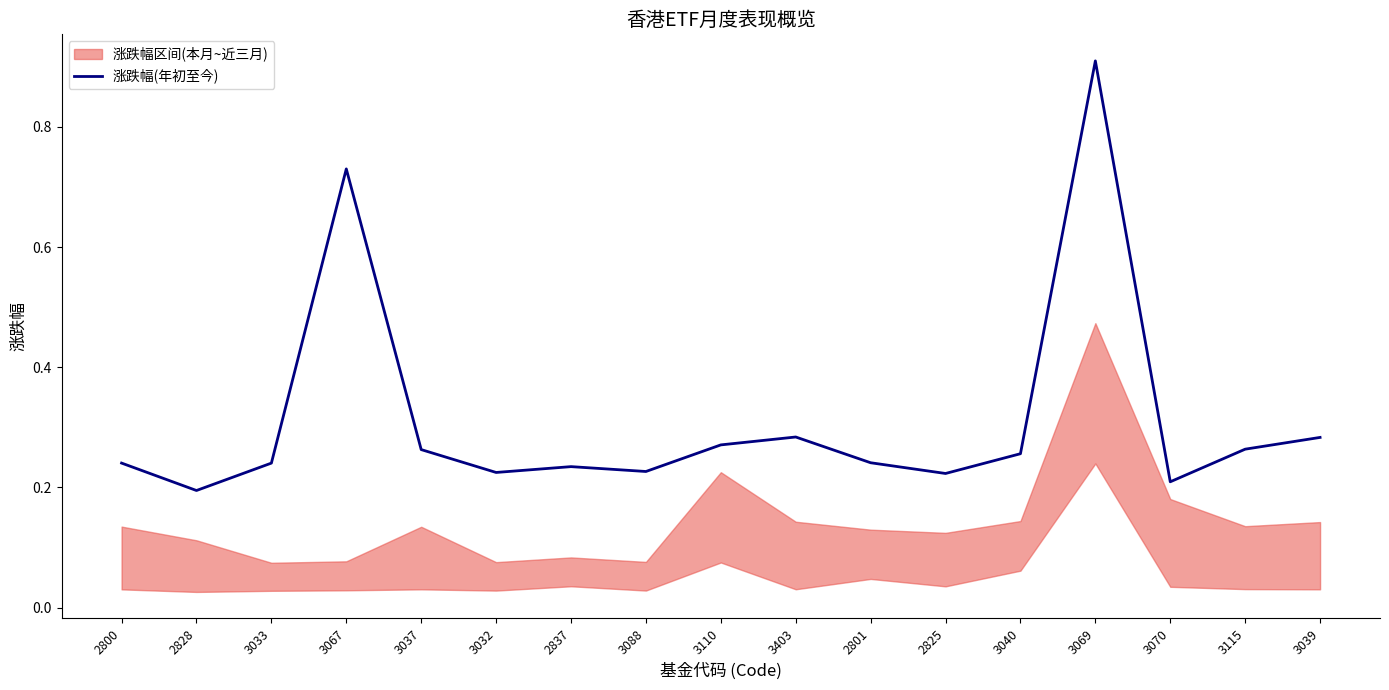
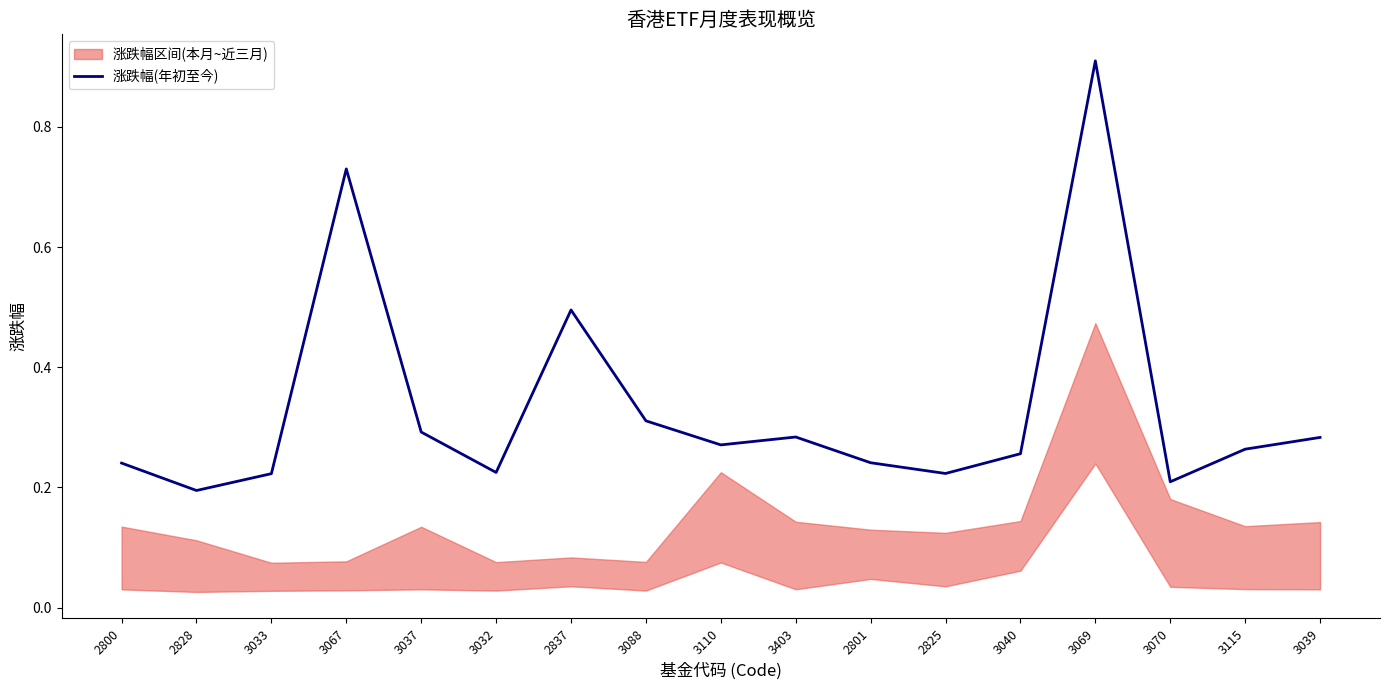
涨跌幅(年初至今), 3033: 0.24 -> 0.22
涨跌幅(年初至今), 3037: 0.26 -> 0.29
涨跌幅(年初至今), 2837: 0.23 -> 0.50
涨跌幅(年初至今), 3088: 0.23 -> 0.31
